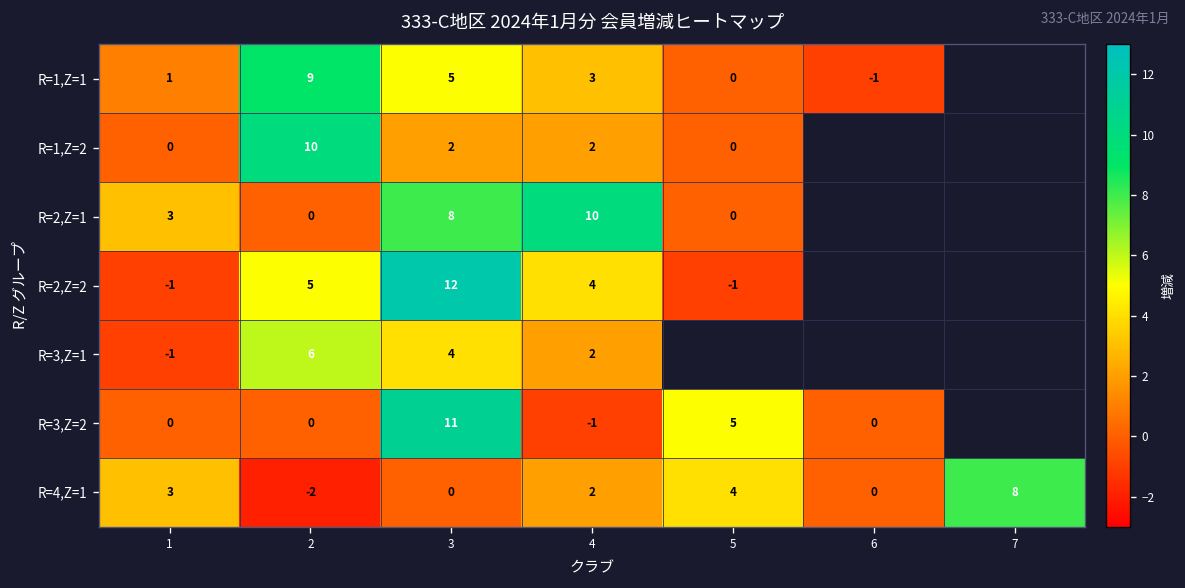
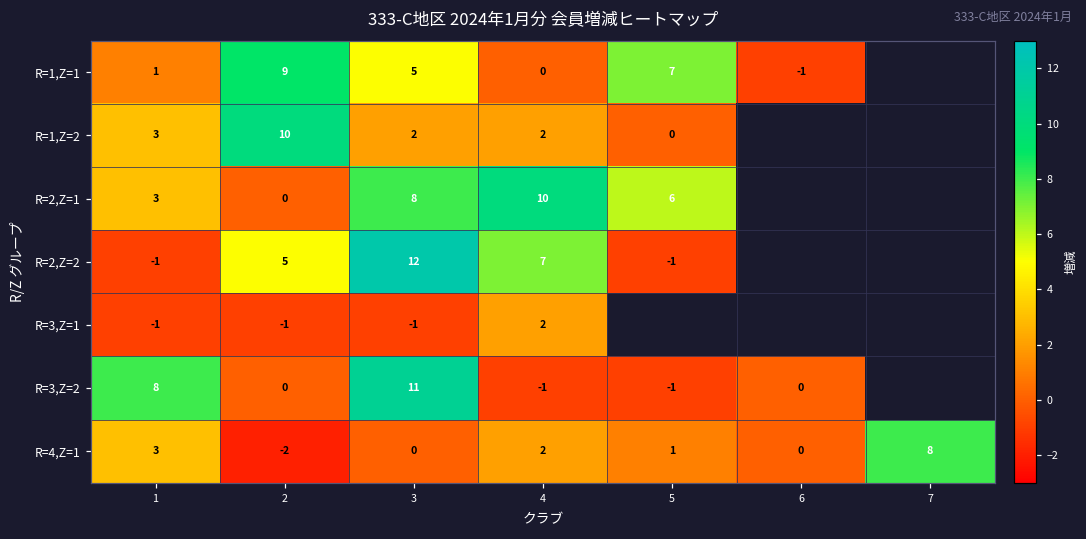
R=1,Z=1, 4: 3 -> 0
R=1,Z=1, 5: 0 -> 7
R=1,Z=2, 1: 0 -> 3
R=2,Z=1, 5: 0 -> 6
R=2,Z=2, 4: 4 -> 7
R=3,Z=1, 2: 6 -> -1
R=3,Z=1, 3: 4 -> -1
R=3,Z=2, 1: 0 -> 8
R=3,Z=2, 5: 5 -> -1
R=4,Z=1, 5: 4 -> 1
